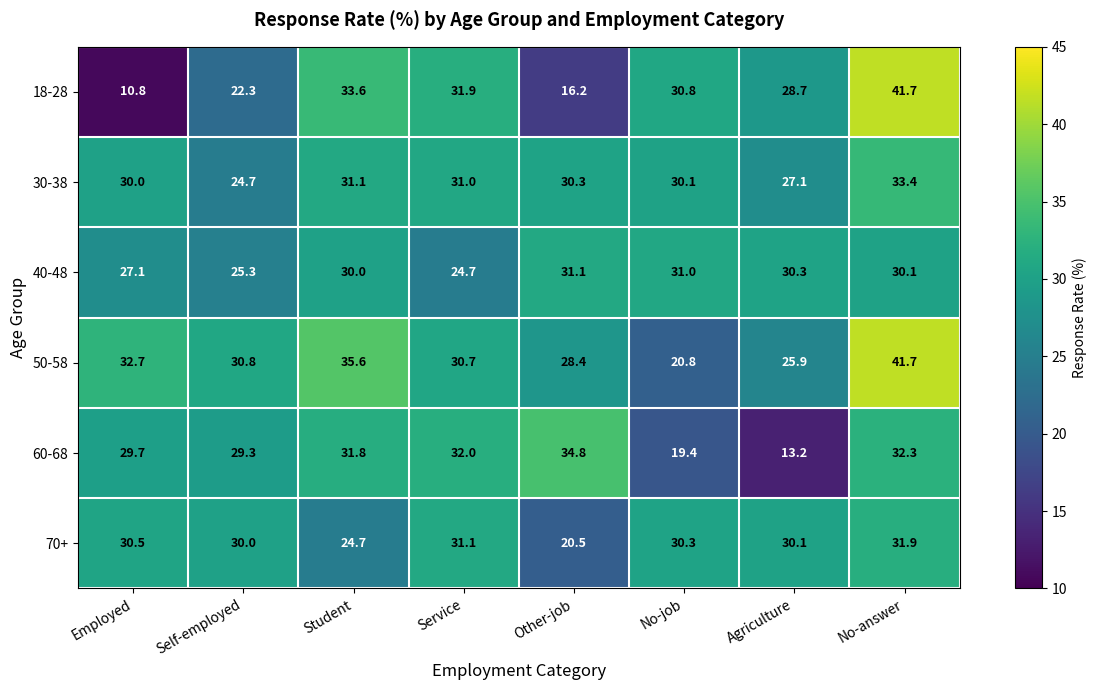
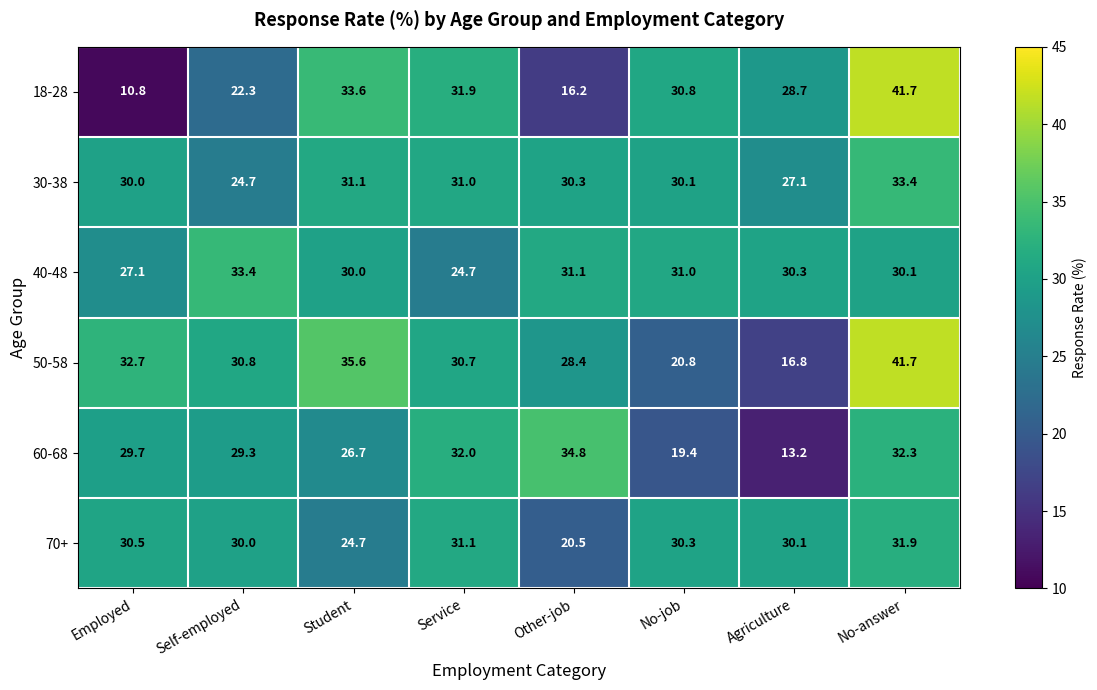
40-48, Self-employed: 25.3 -> 33.4
50-58, Agriculture: 25.9 -> 16.8
60-68, Student: 31.8 -> 26.7
